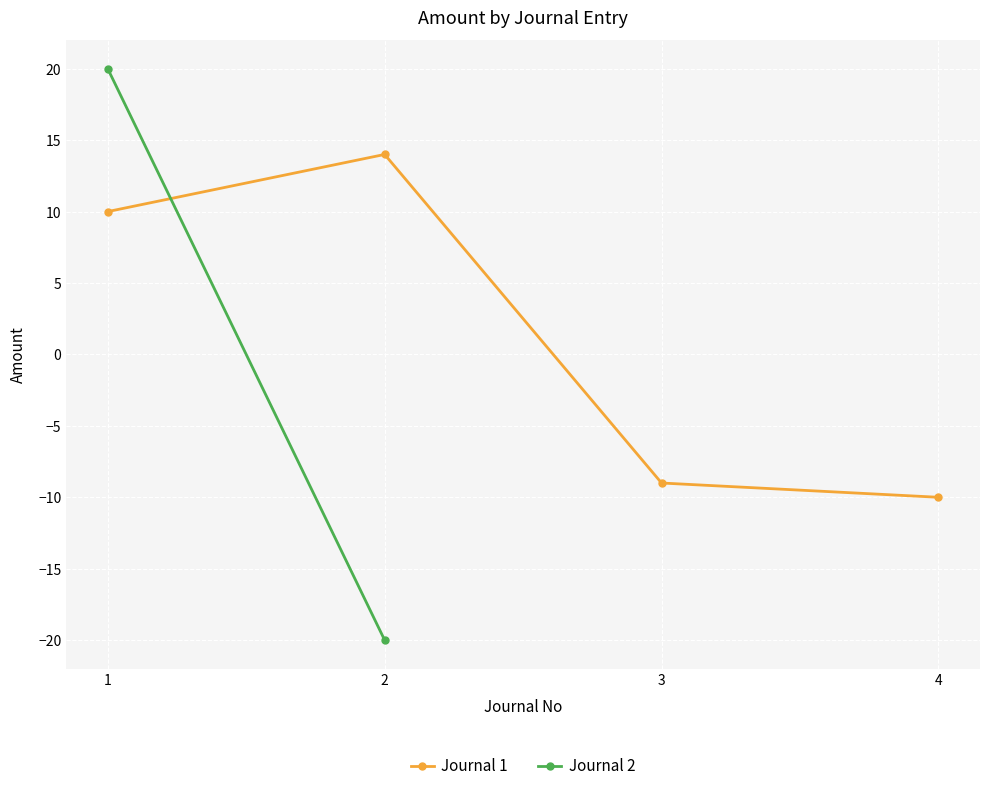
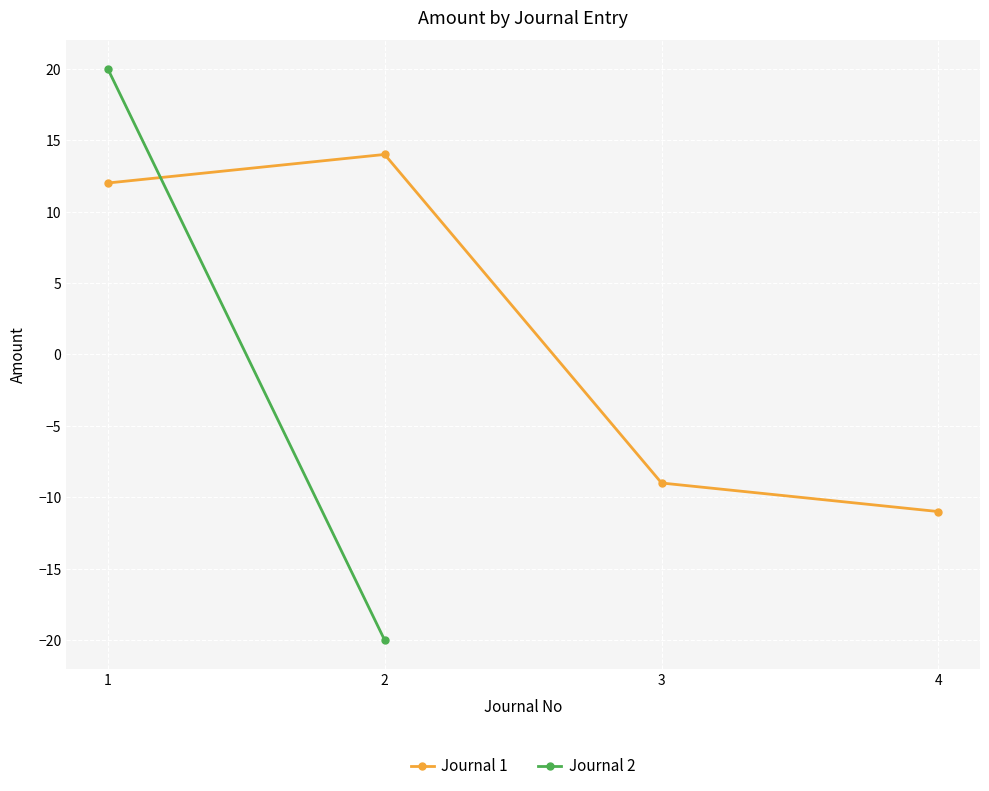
Journal 1, 1: 10 -> 12
Journal 1, 4: -10 -> -11
